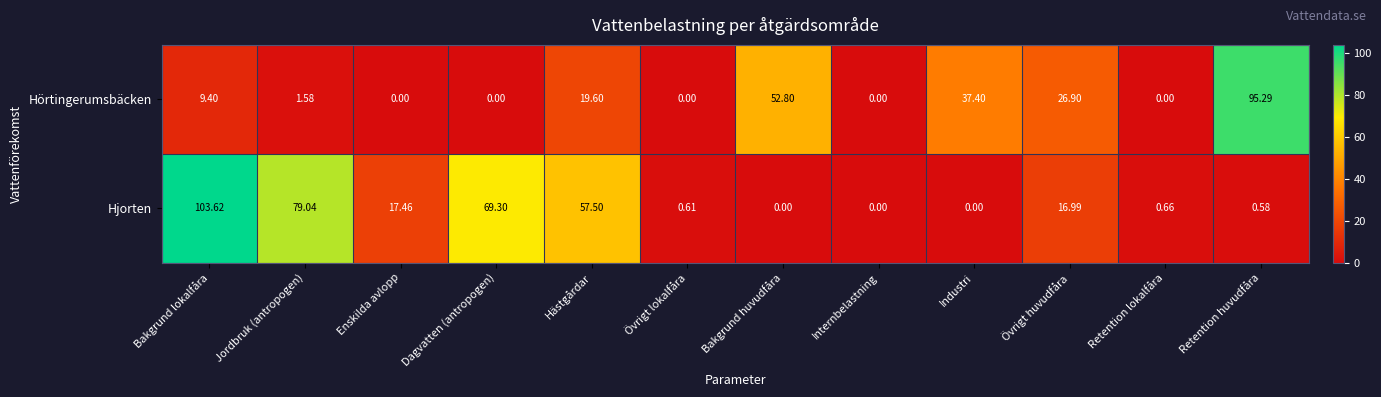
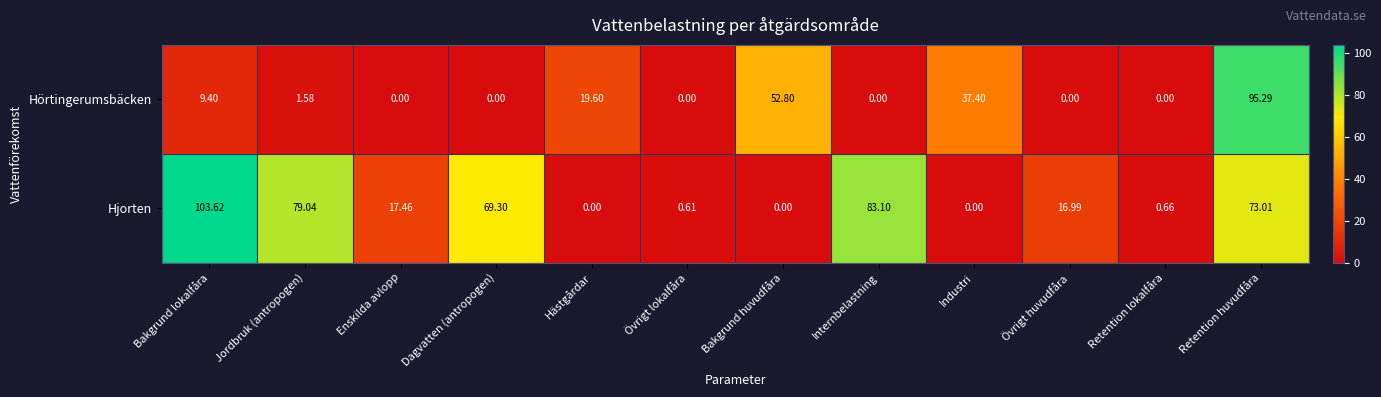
Hörtingerumsbäcken, Övrigt huvudfåra: 26.90 -> 0.00
Hjorten, Hästgårdar: 57.50 -> 0.00
Hjorten, Internbelastning: 0.00 -> 83.10
Hjorten, Retention huvudfåra: 0.58 -> 73.01
